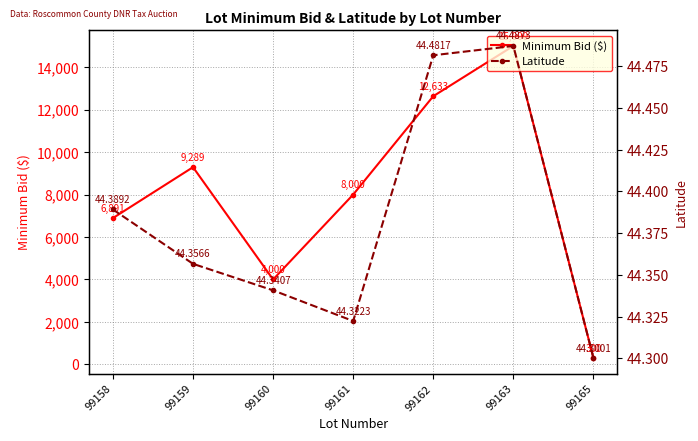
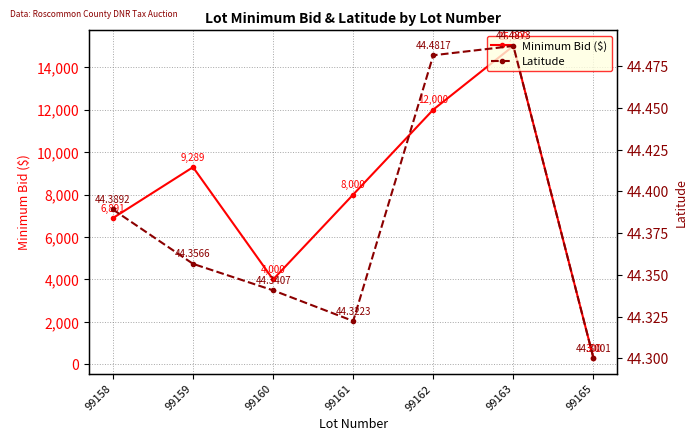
Minimum Bid ($), 99162: 12,633 -> 12,000
